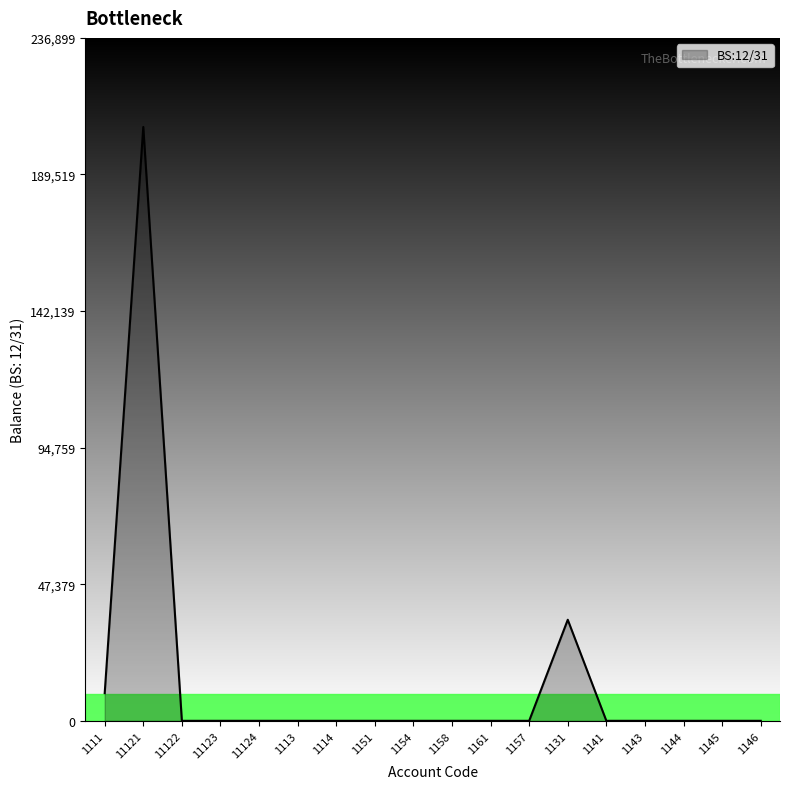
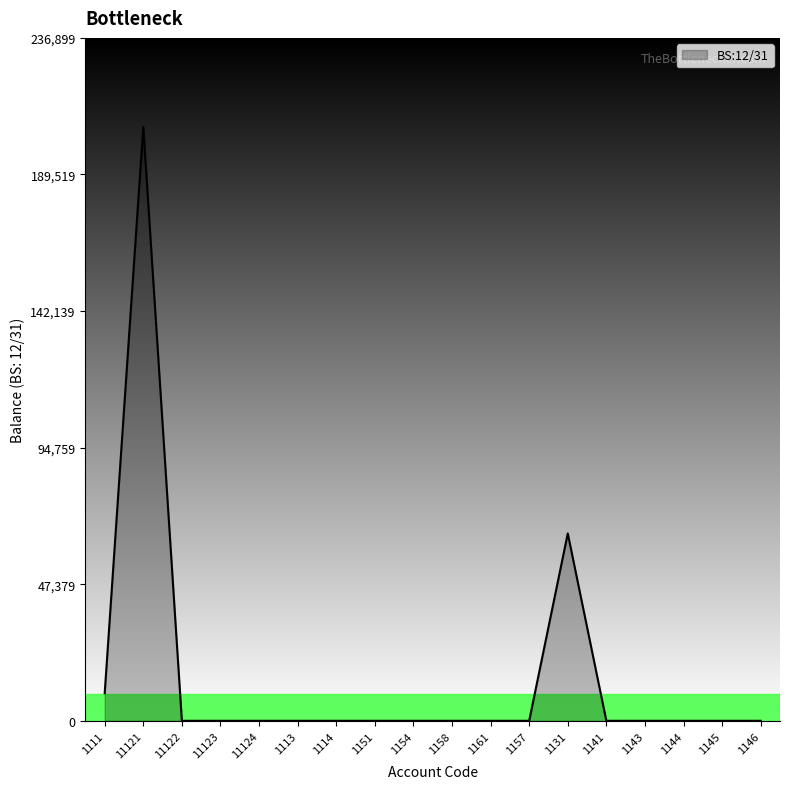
1131: 35,000 -> 65,000
